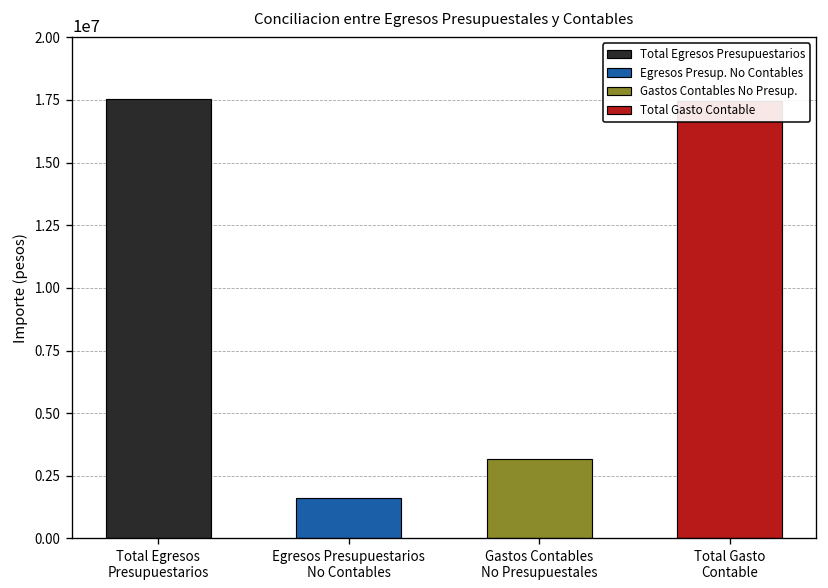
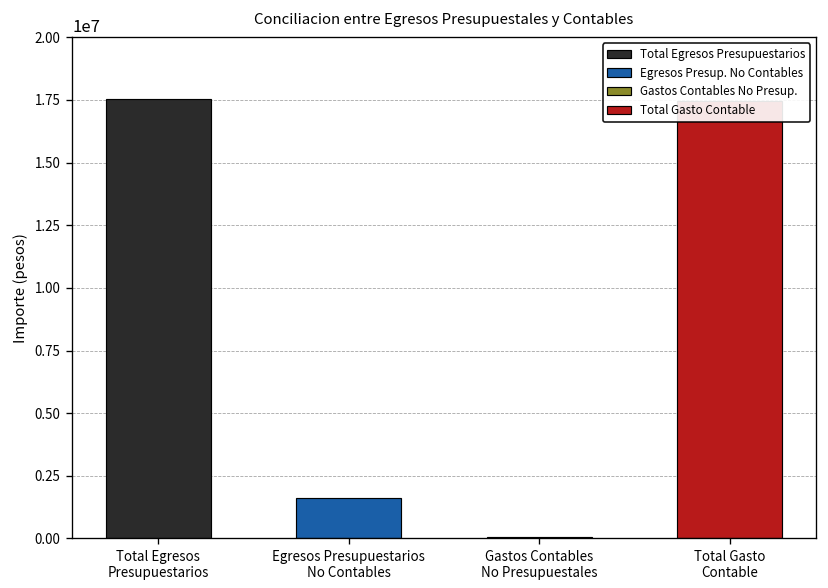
Gastos Contables No Presupuestales: 3100000 -> 100000
